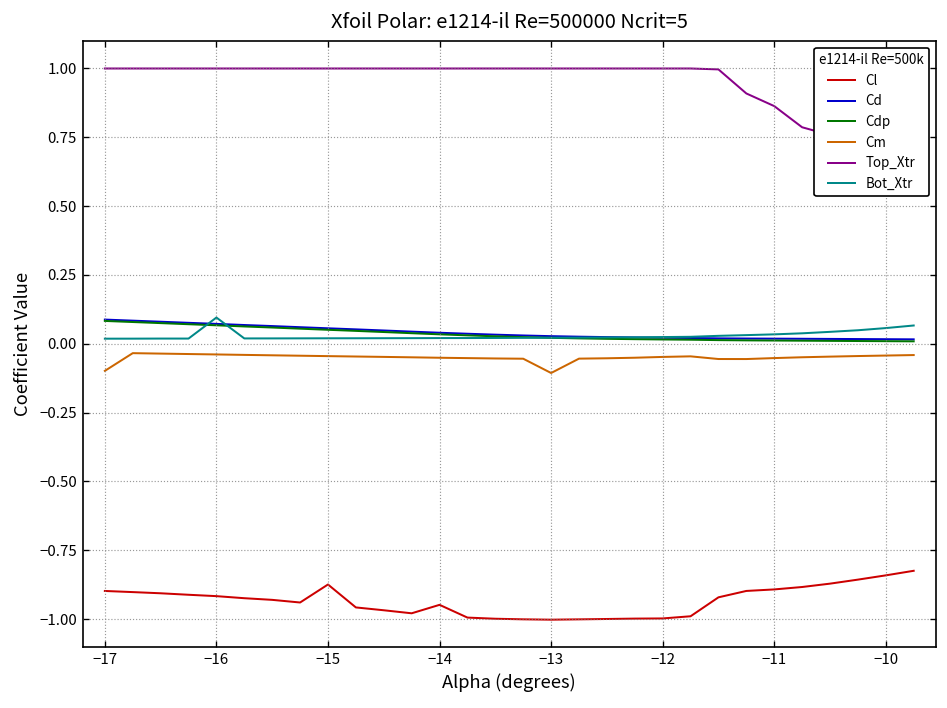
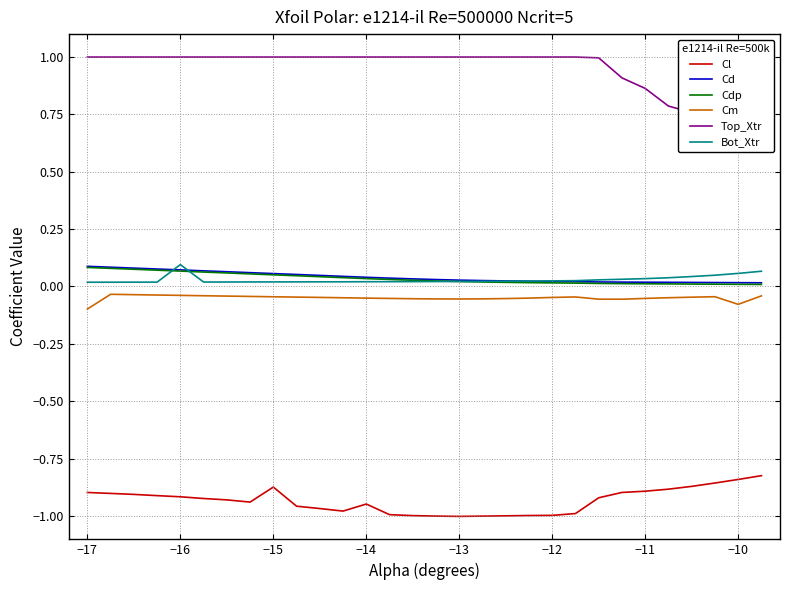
Cm, −13: -0.11 -> -0.05
Cm, −10: -0.04 -> -0.08
